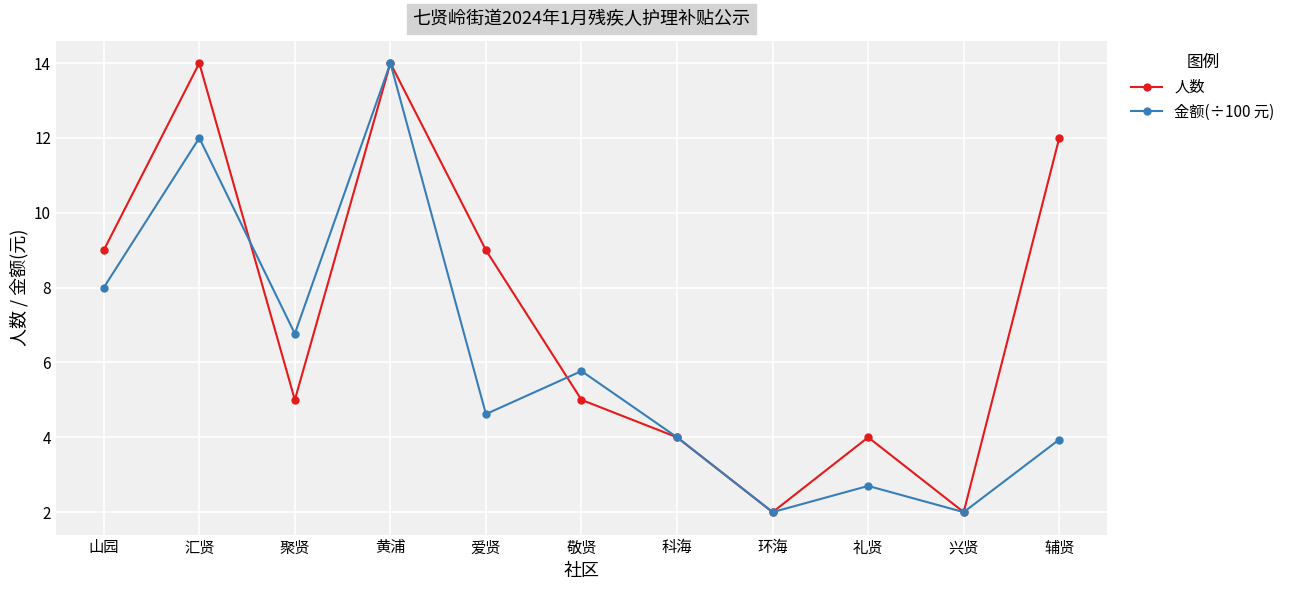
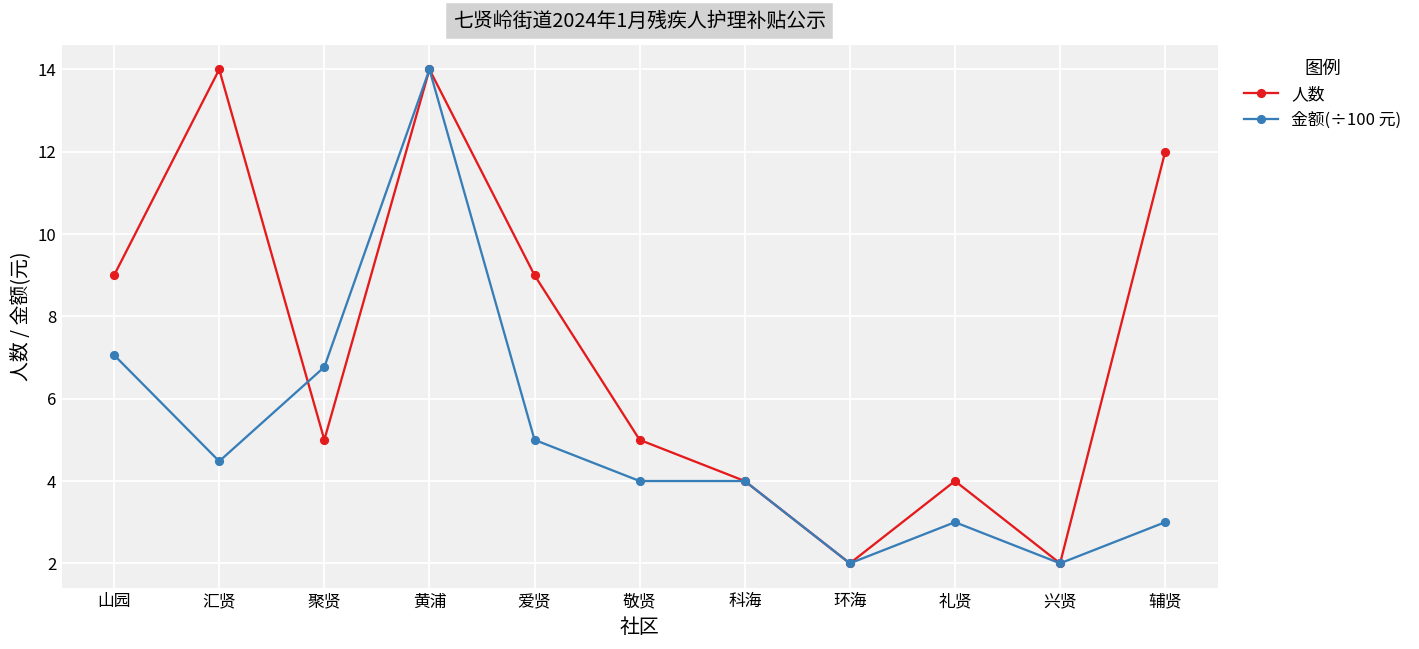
金额(÷100 元), 山园: 8.0 -> 7.1
金额(÷100 元), 汇贤: 12.0 -> 4.5
金额(÷100 元), 爱贤: 4.6 -> 5.0
金额(÷100 元), 敬贤: 5.8 -> 4.0
金额(÷100 元), 礼贤: 2.7 -> 3.0
金额(÷100 元), 辅贤: 3.9 -> 3.0
